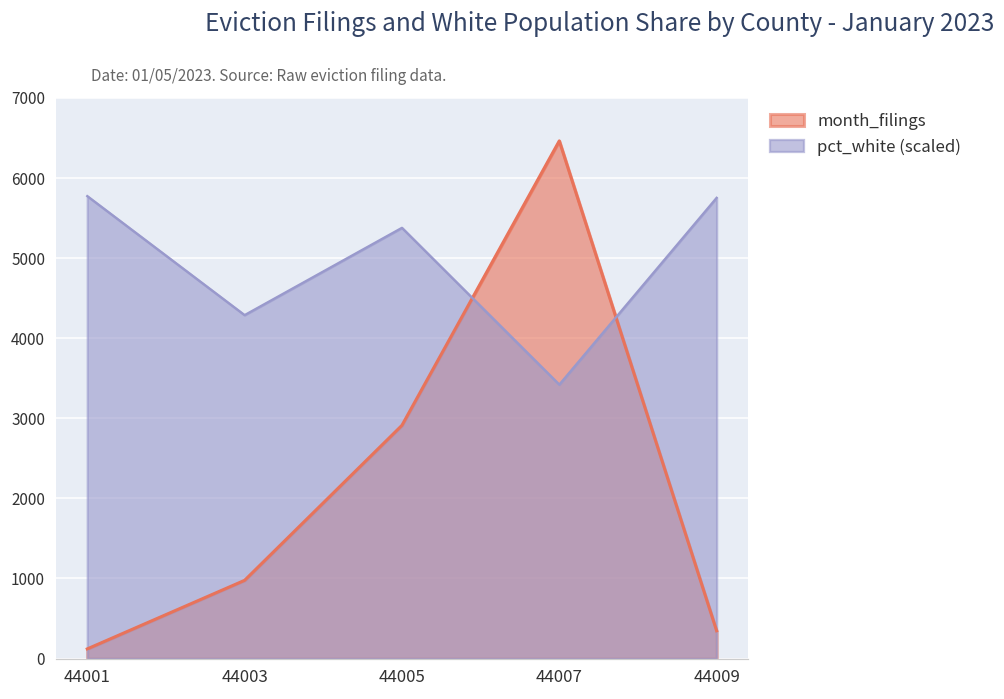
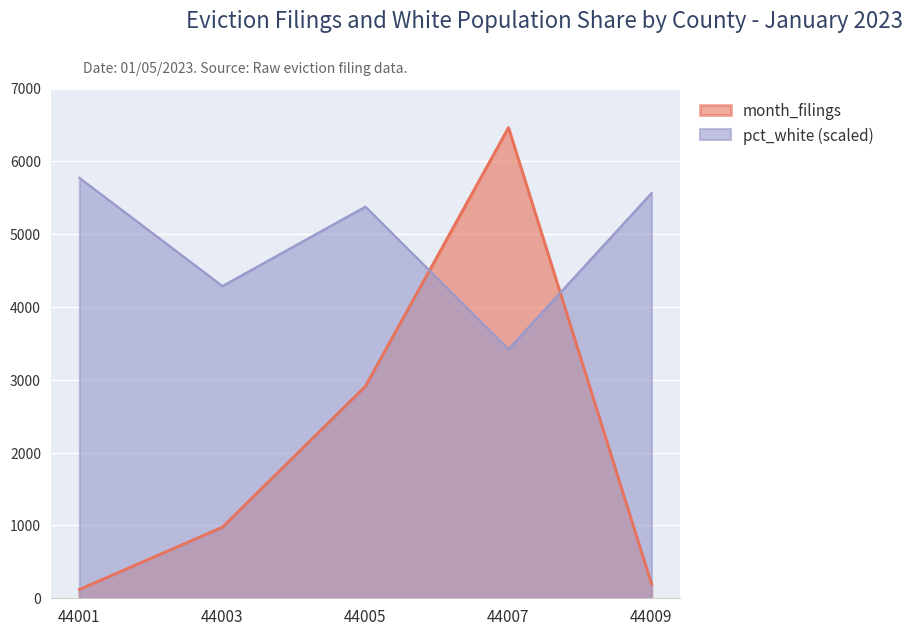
month_filings, 44009: 300 -> 200
pct_white (scaled), 44009: 5800 -> 5600
